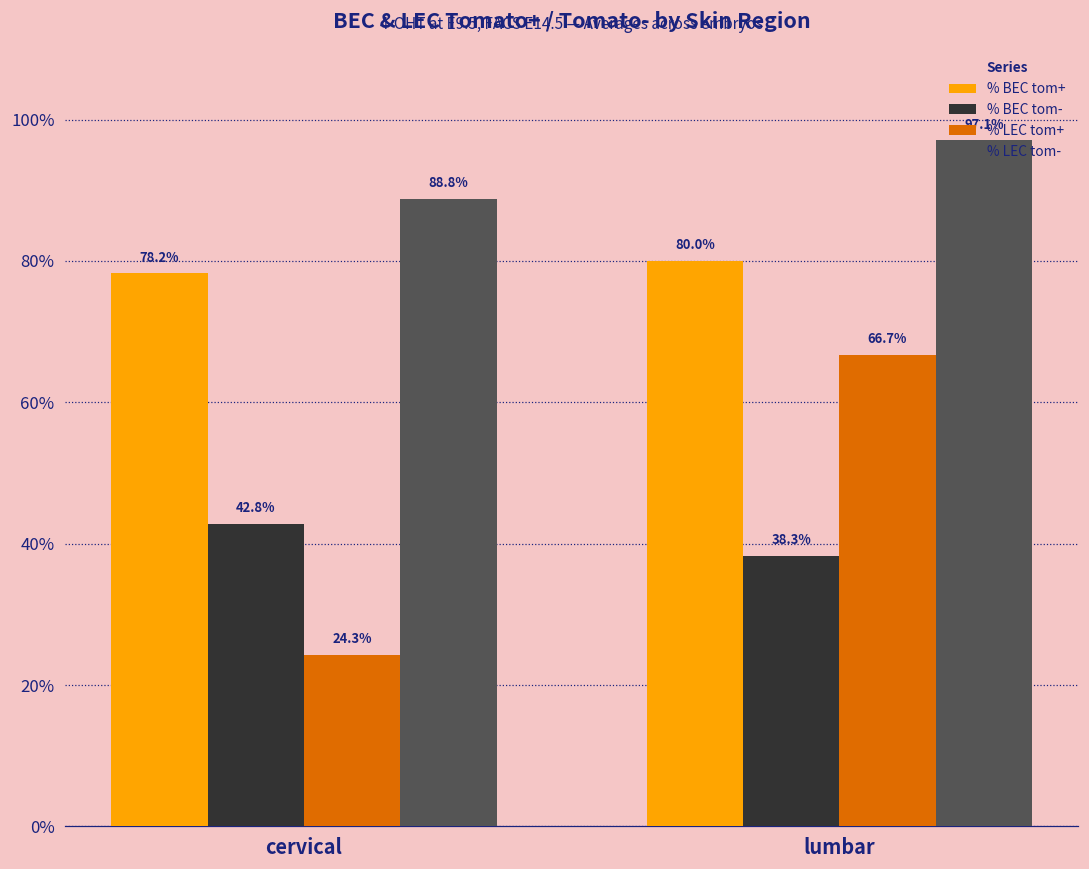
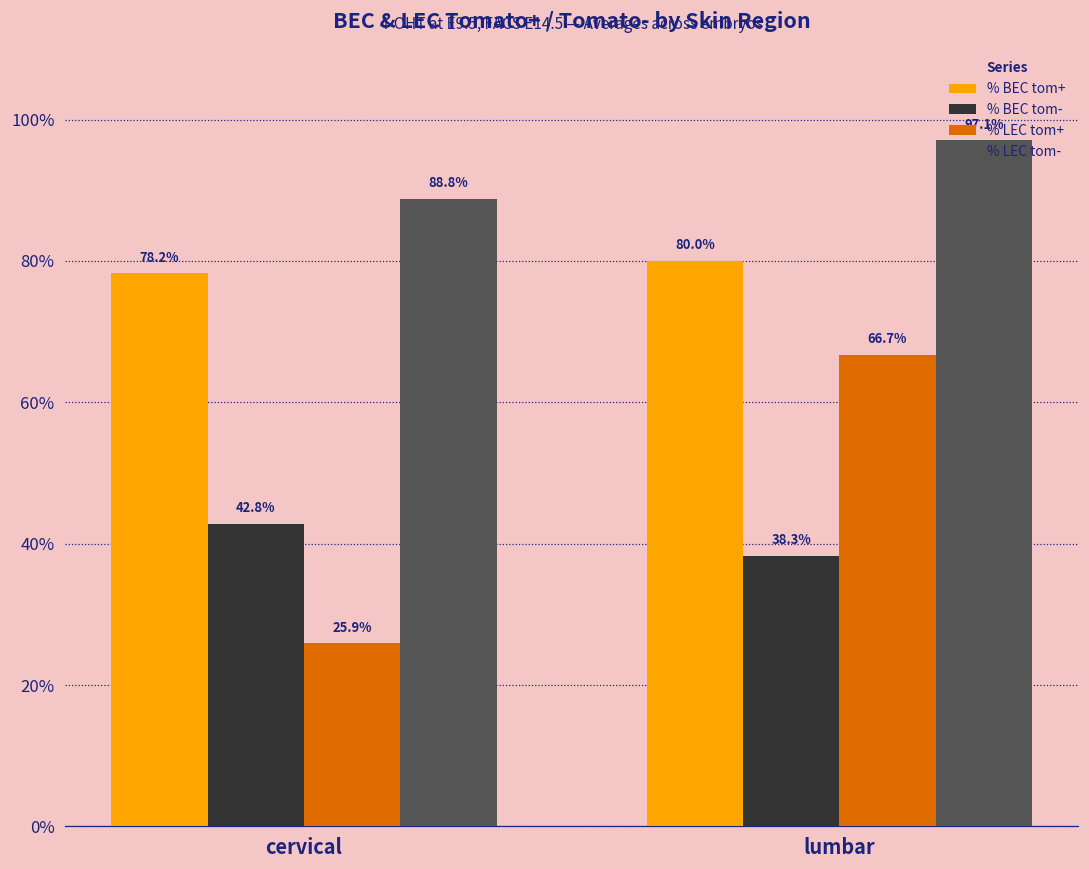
% LEC tom+, cervical: 24.3% -> 25.9%
